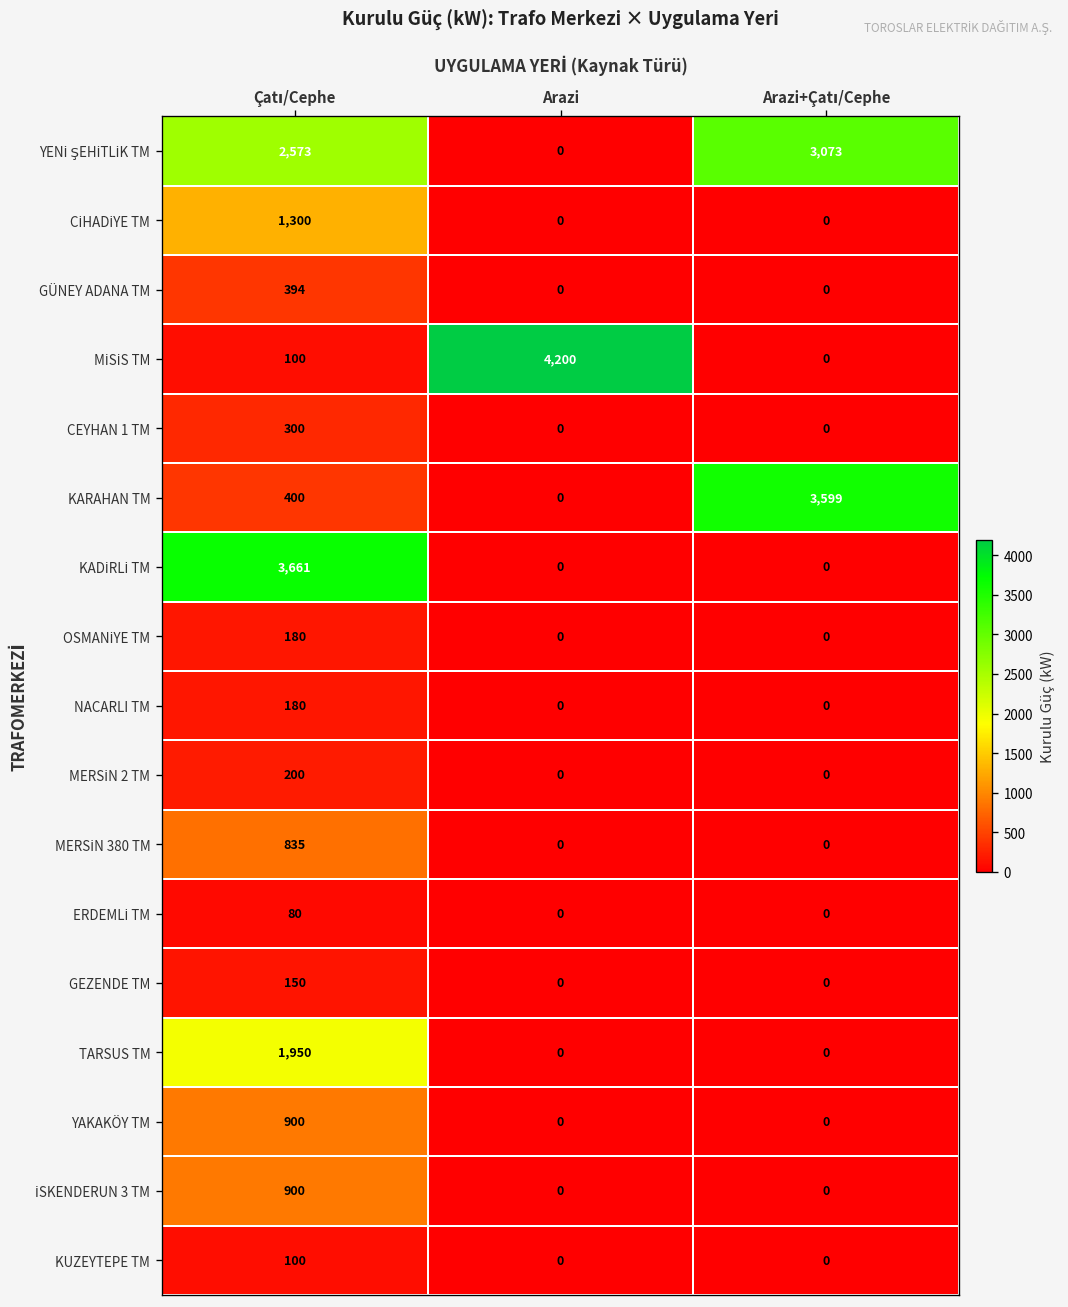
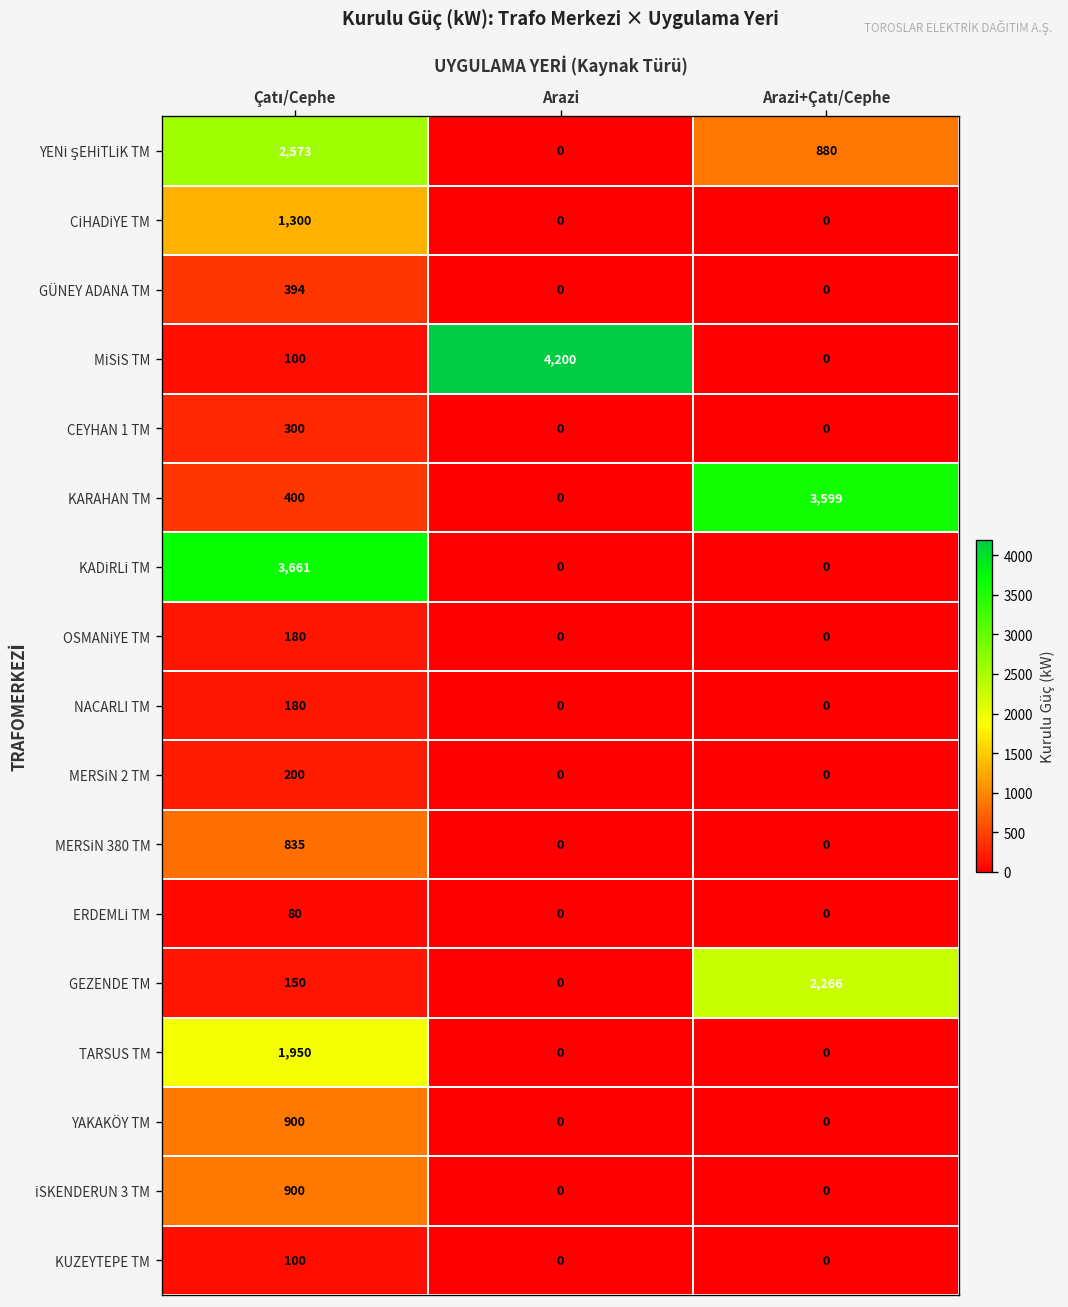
YENİ ŞEHİTLİK TM, Arazi+Çatı/Cephe: 3,073 -> 880
GEZENDE TM, Arazi+Çatı/Cephe: 0 -> 2,266
